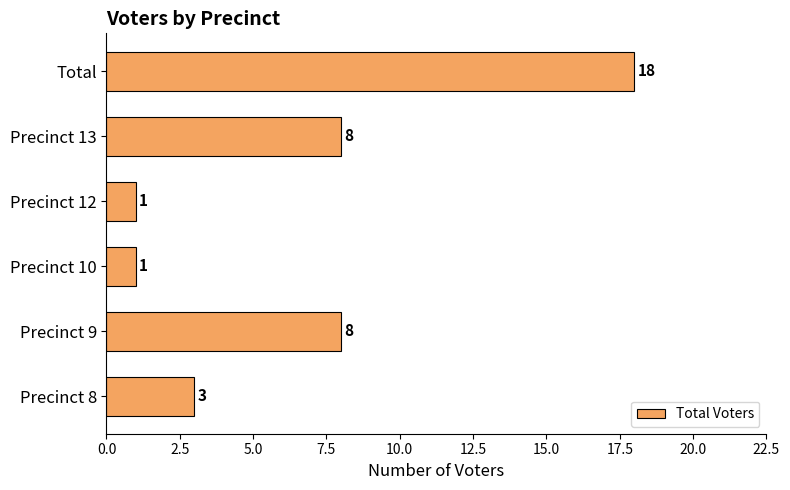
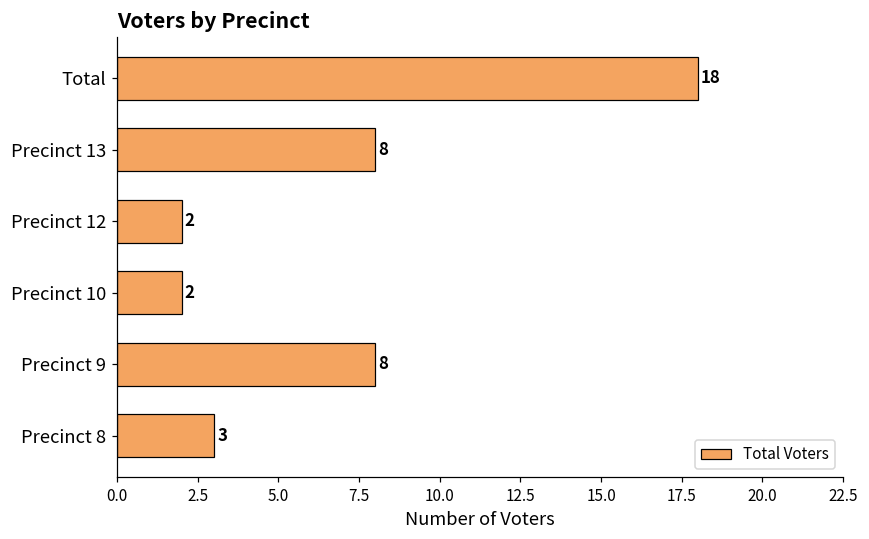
Precinct 12: 1 -> 2
Precinct 10: 1 -> 2
